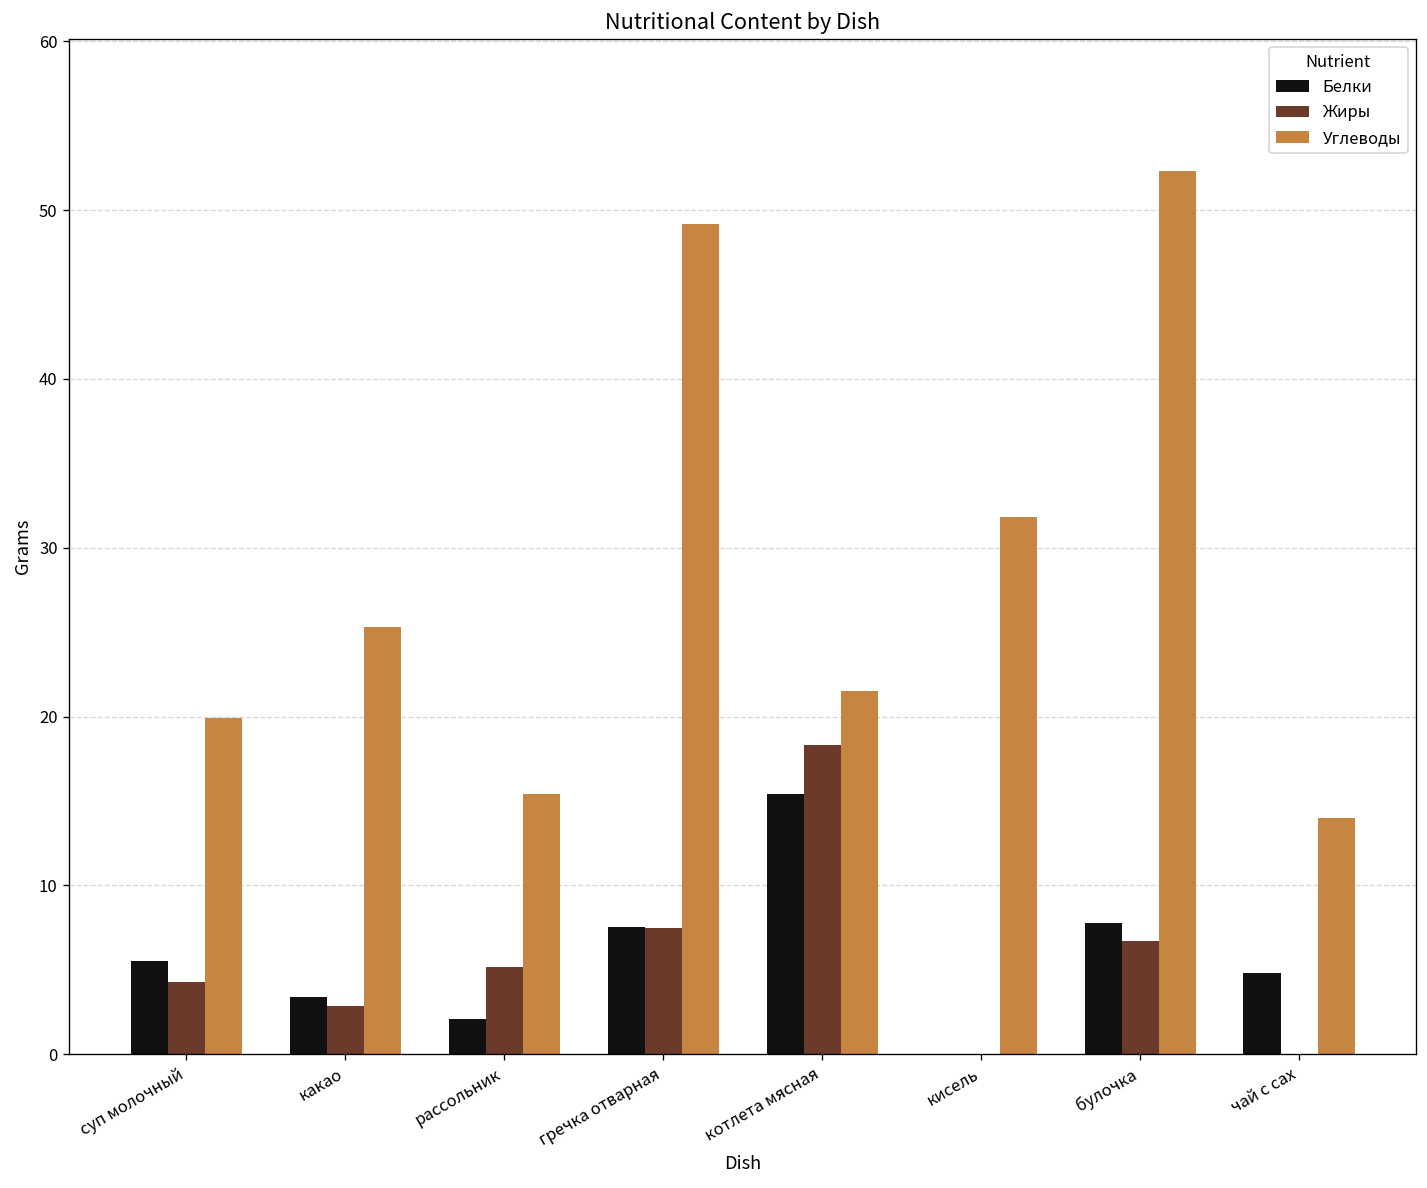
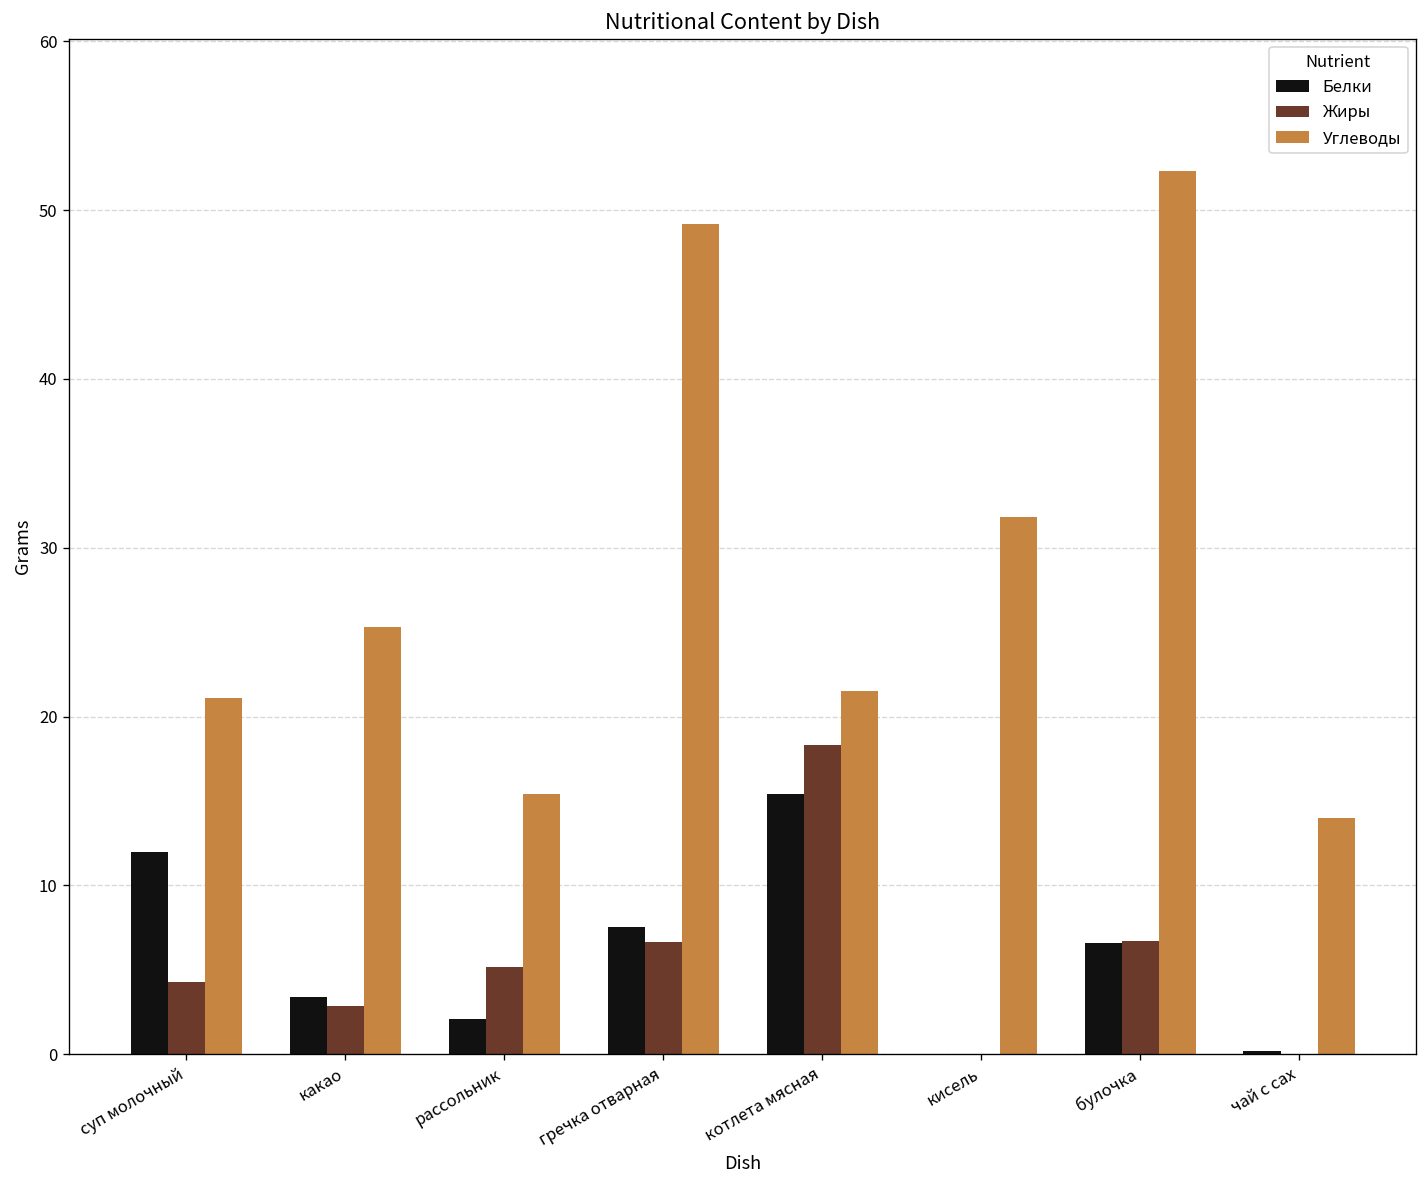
Белки, суп молочный: 5.5 -> 12.0
Углеводы, суп молочный: 19.9 -> 21.1
Жиры, гречка отварная: 7.5 -> 6.7
Белки, булочка: 7.8 -> 6.6
Белки, чай с сах: 4.8 -> 0.2
